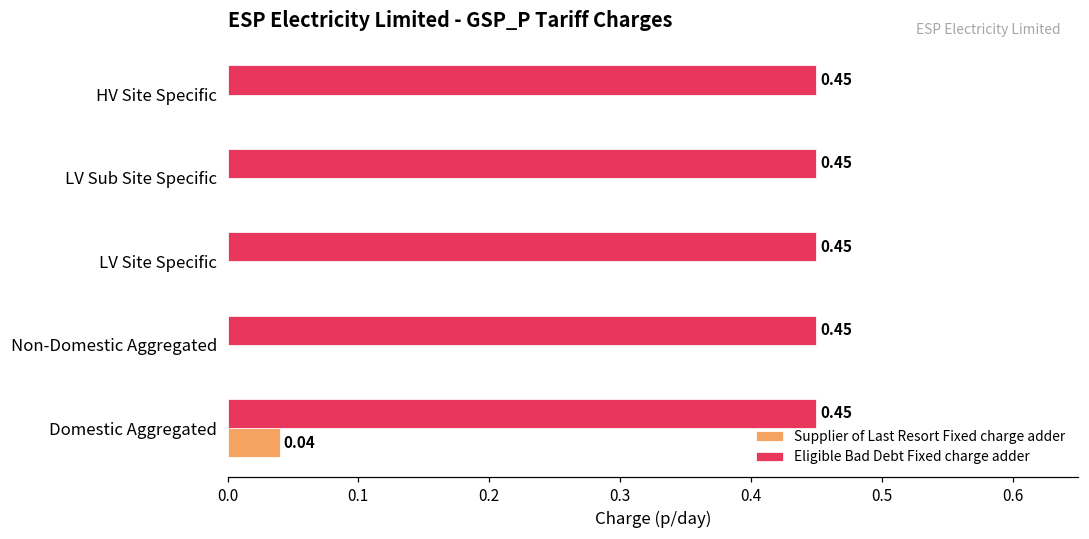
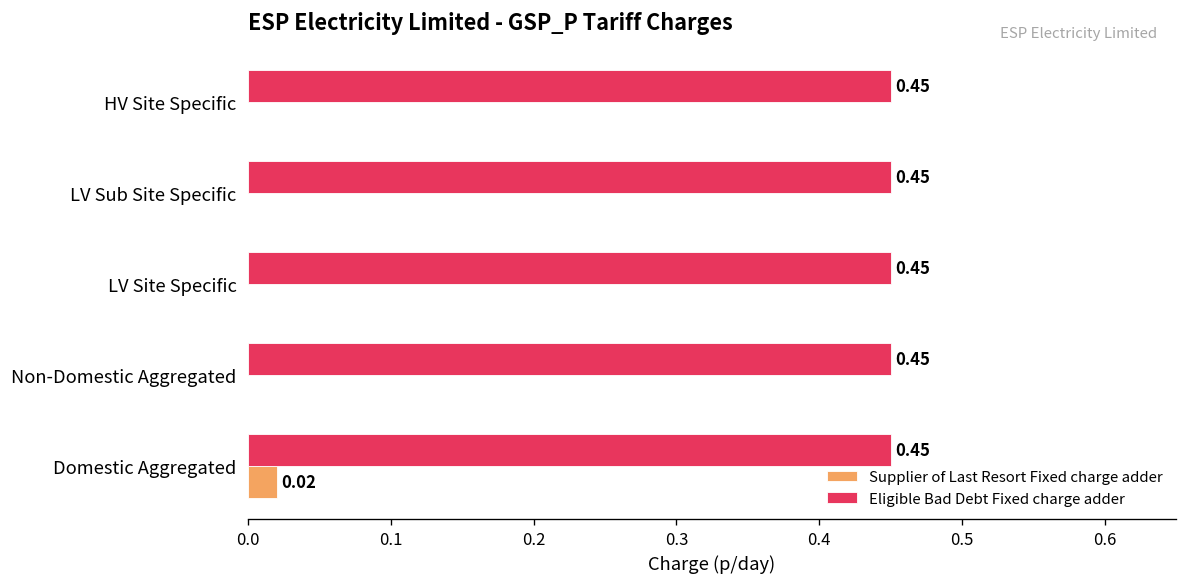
Supplier of Last Resort Fixed charge adder, Domestic Aggregated: 0.04 -> 0.02
